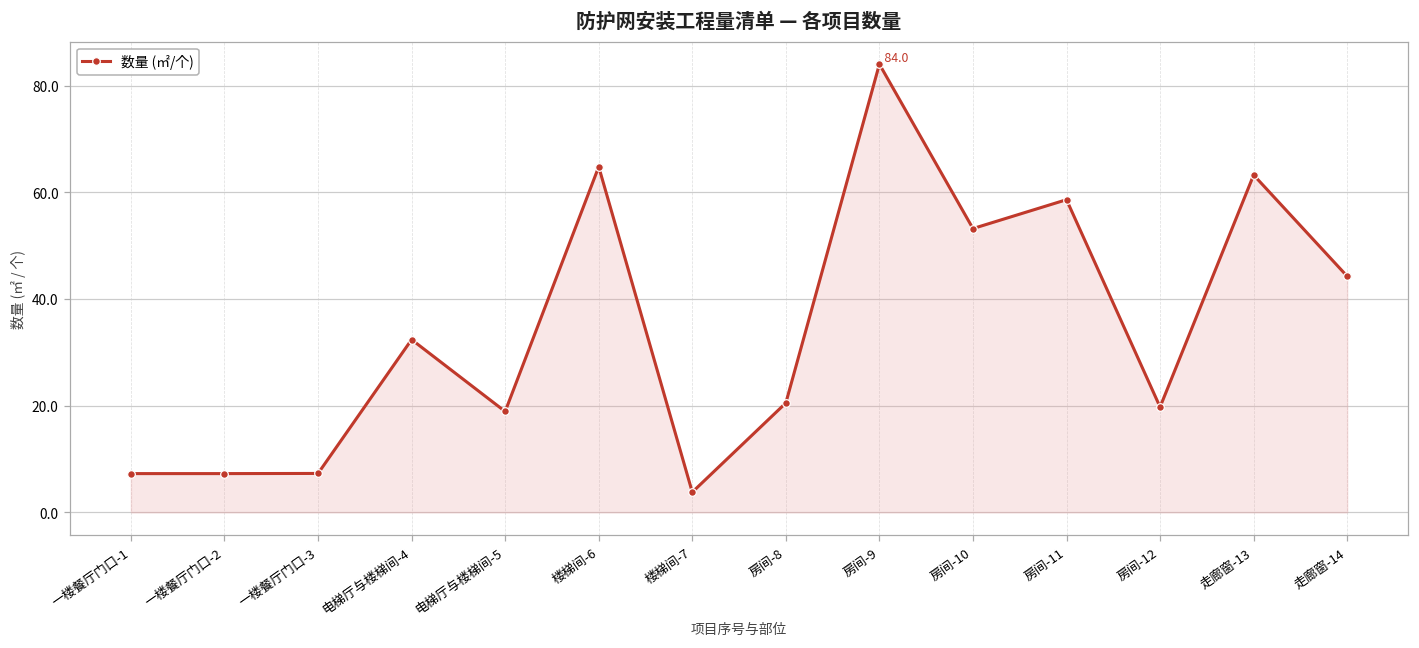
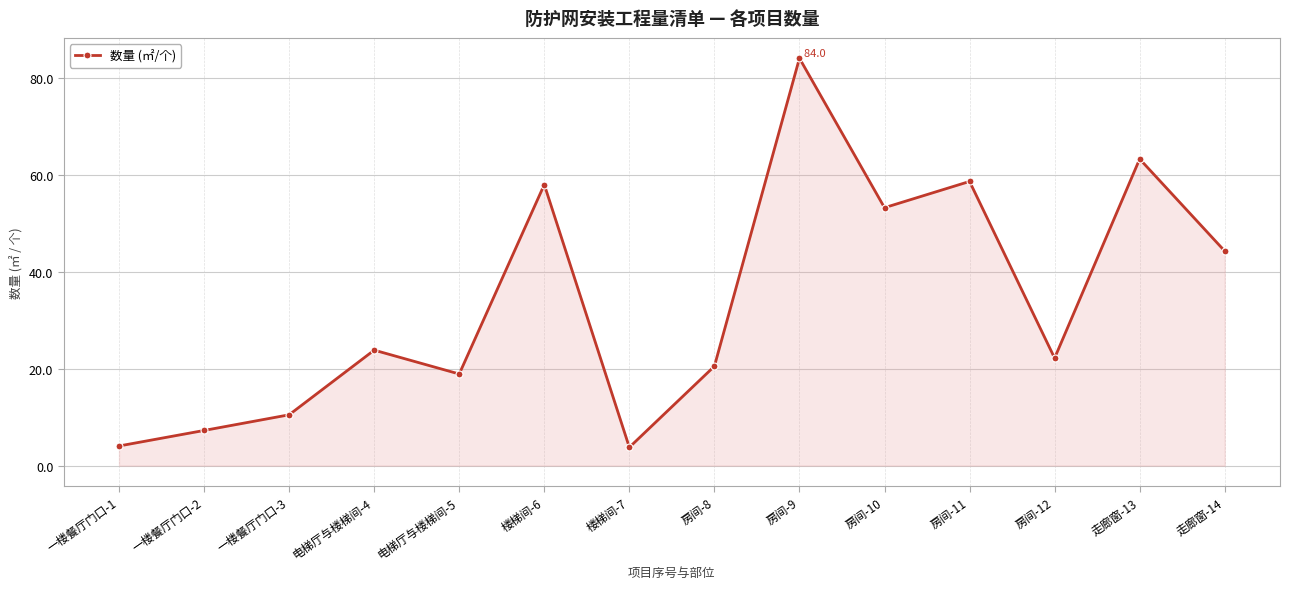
一楼餐厅门口-1: 7 -> 4
一楼餐厅门口-3: 7 -> 10
电梯厅与楼梯间-4: 32 -> 24
楼梯间-6: 65 -> 58
房间-12: 20 -> 22
